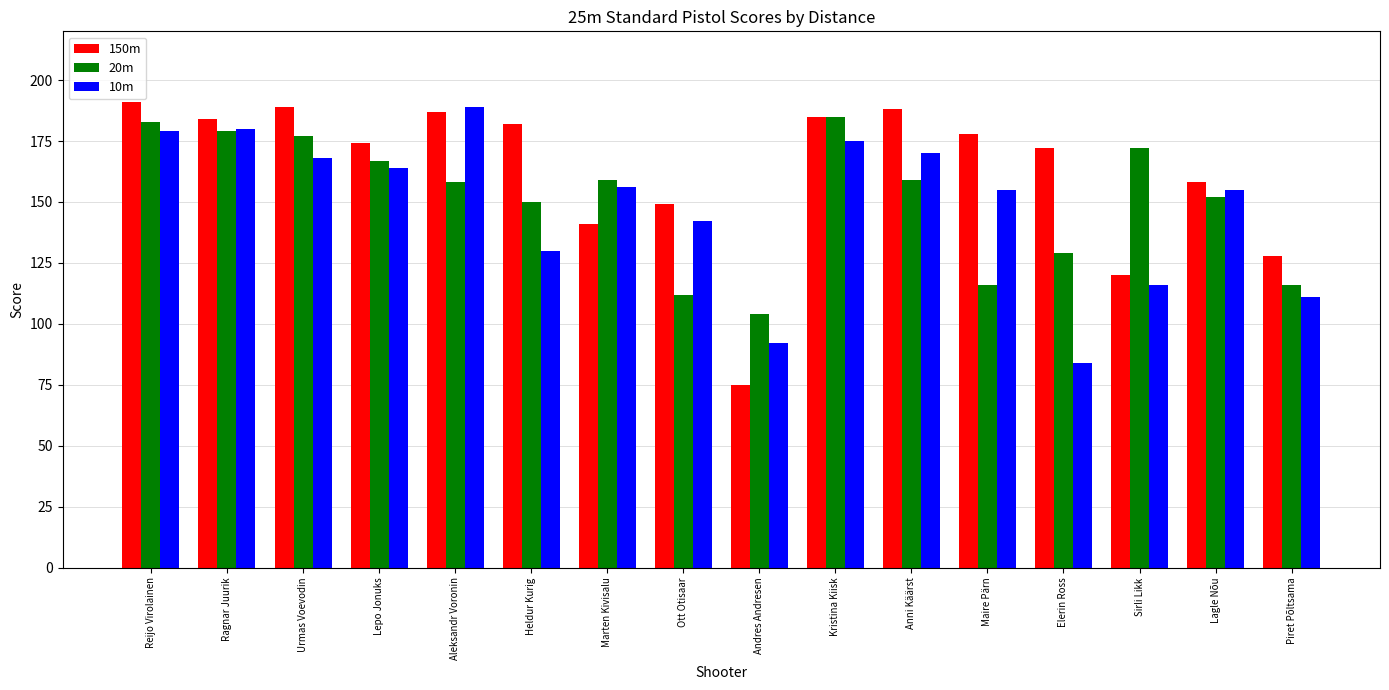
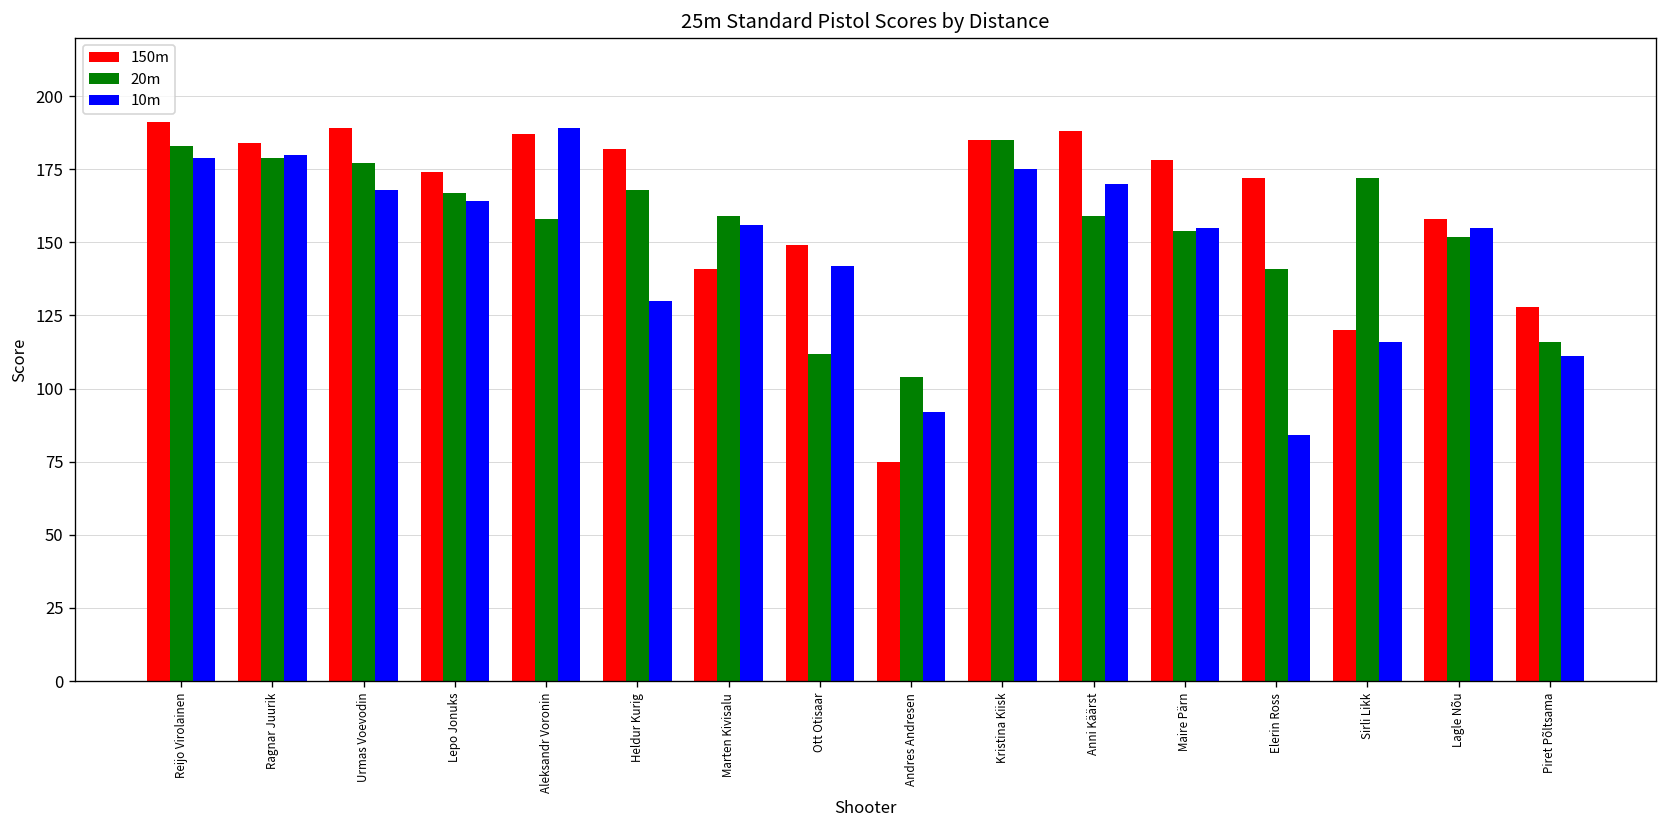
20m, Heldur Kurig: 150 -> 168
20m, Maire Pärn: 116 -> 154
20m, Elerin Ross: 129 -> 141
